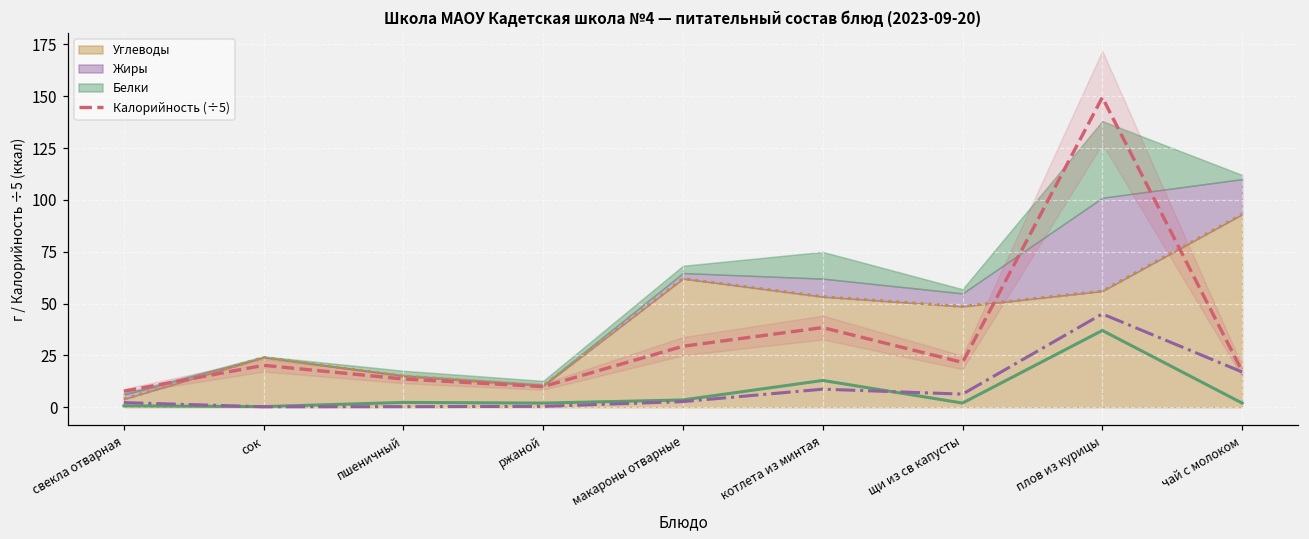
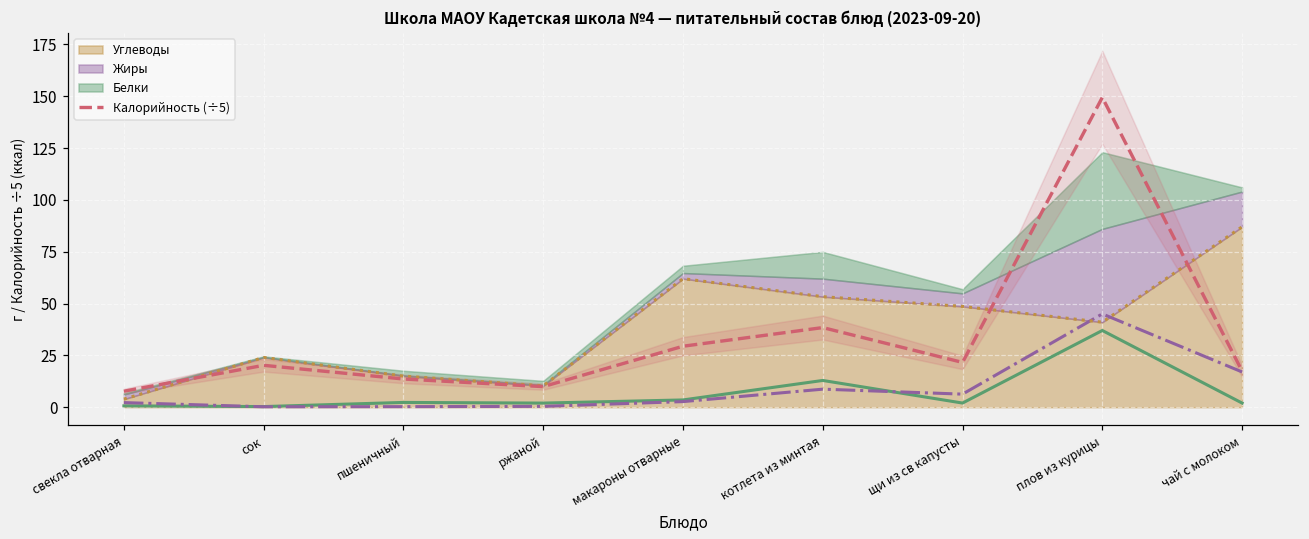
Углеводы, плов из курицы: 56 -> 41
Углеводы, чай с молоком: 93 -> 87
